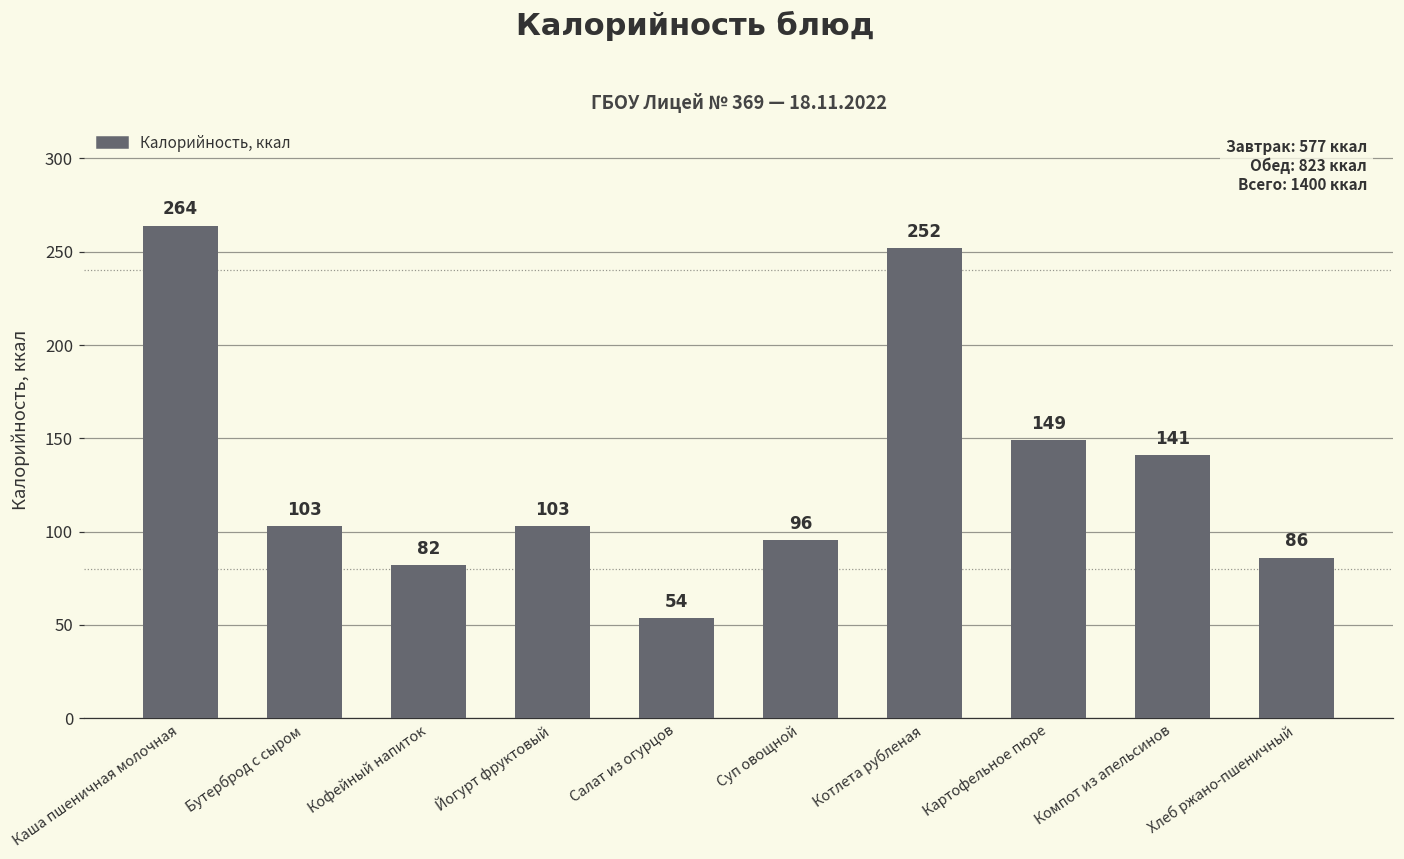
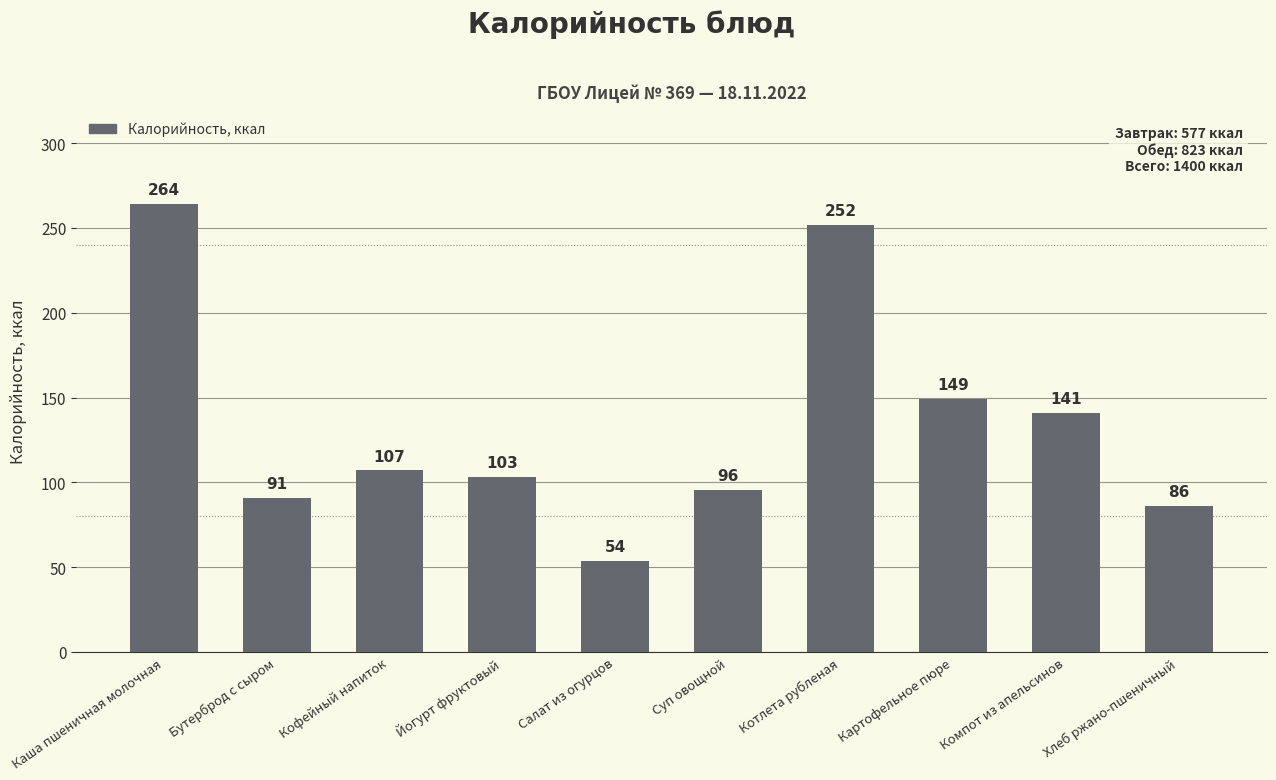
Бутерброд с сыром: 103 -> 91
Кофейный напиток: 82 -> 107
